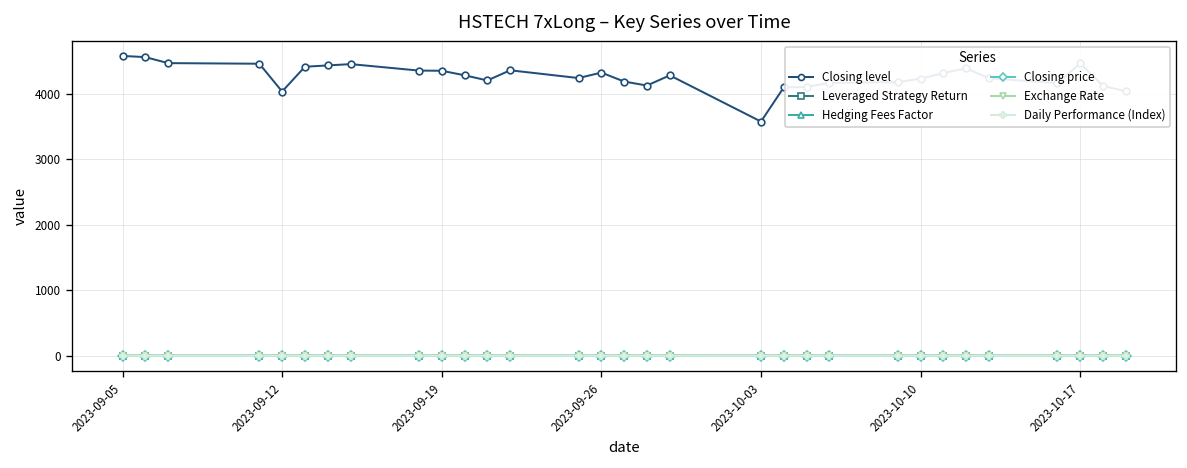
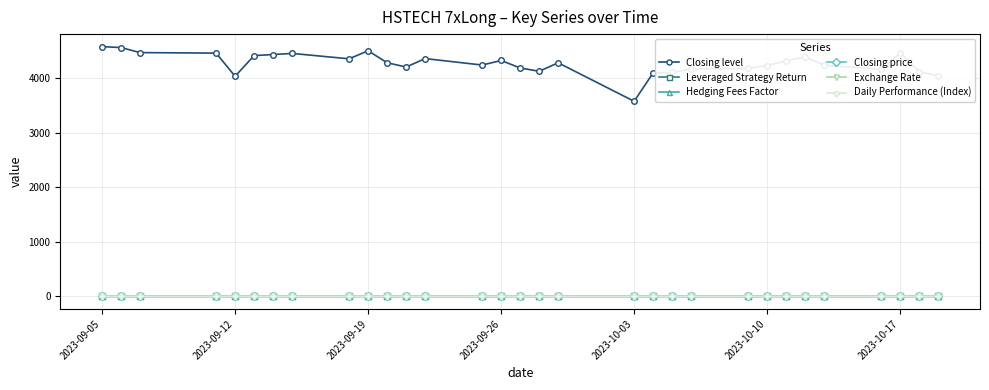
Closing level, 2023-09-19: 4400 -> 4500
